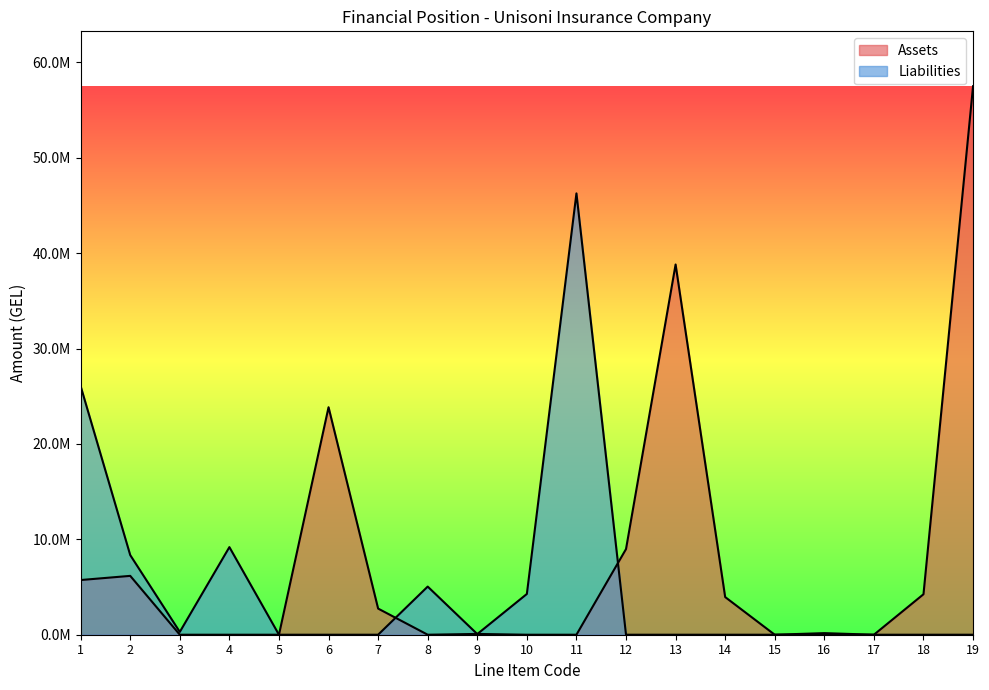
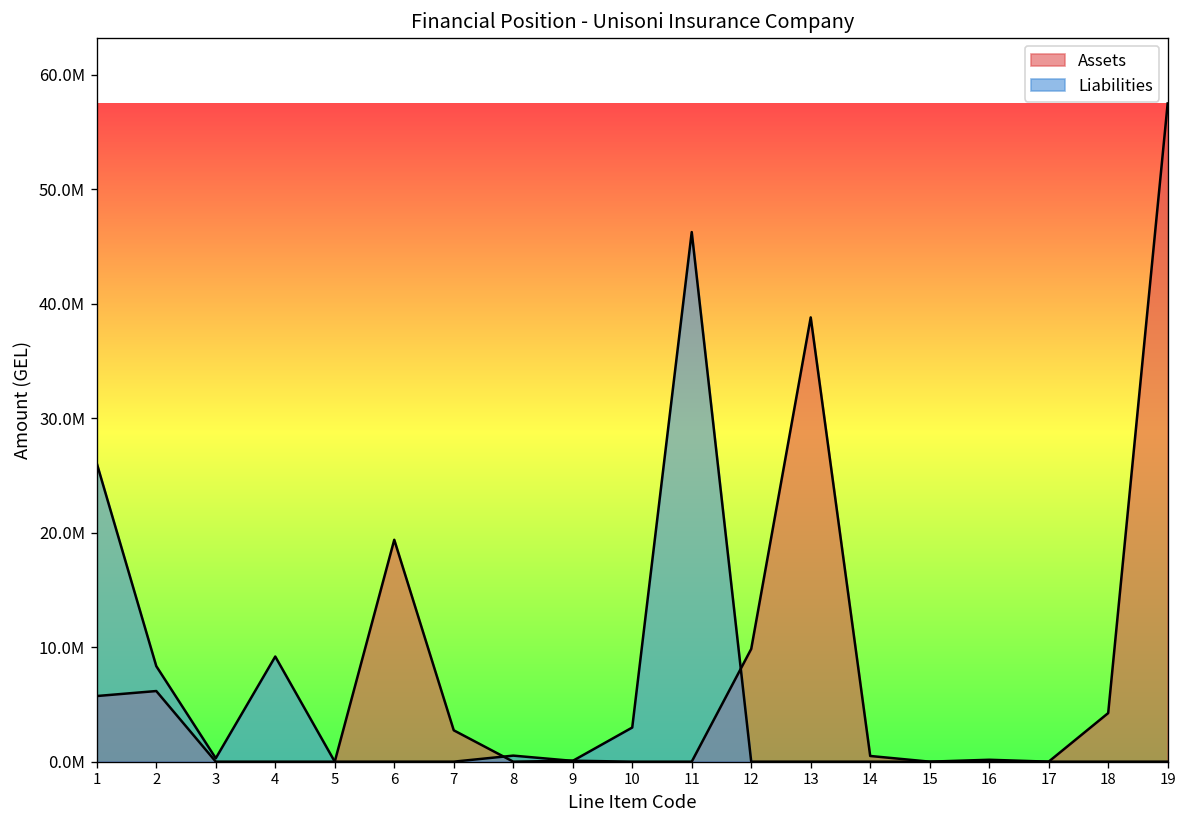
Assets, 6: 24000000 -> 19000000
Liabilities, 8: 5000000 -> 1000000
Liabilities, 10: 4000000 -> 3000000
Assets, 12: 9000000 -> 10000000
Assets, 14: 4000000 -> 0
